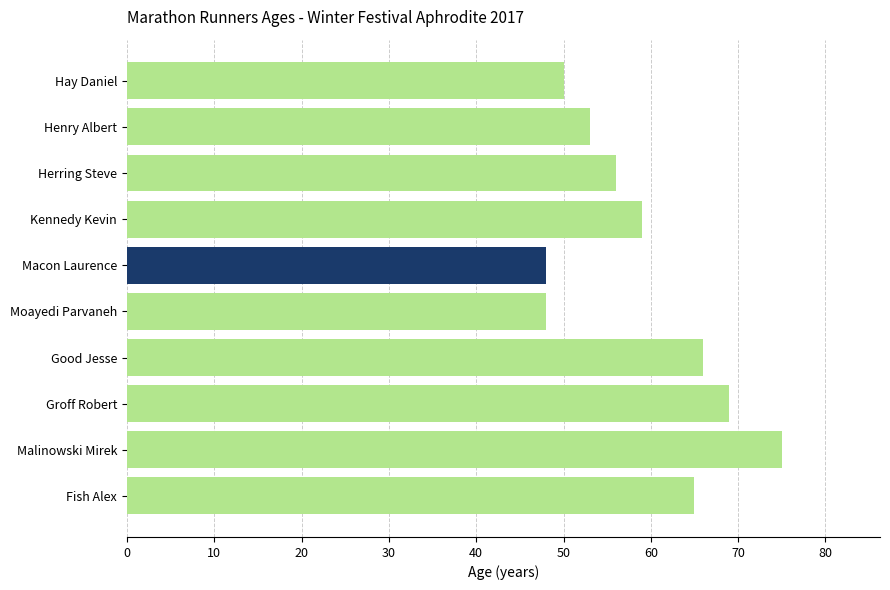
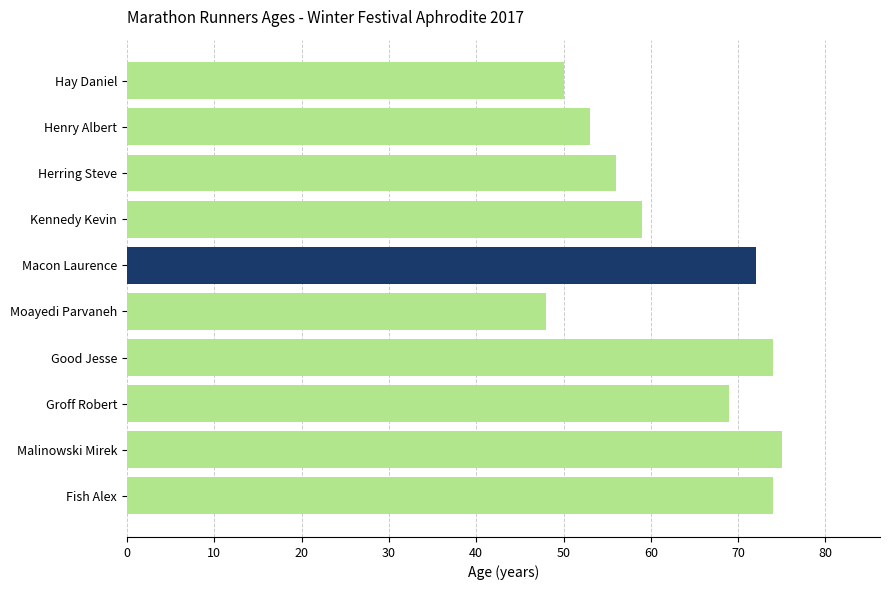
Macon Laurence: 48 -> 72
Good Jesse: 66 -> 74
Fish Alex: 65 -> 74
